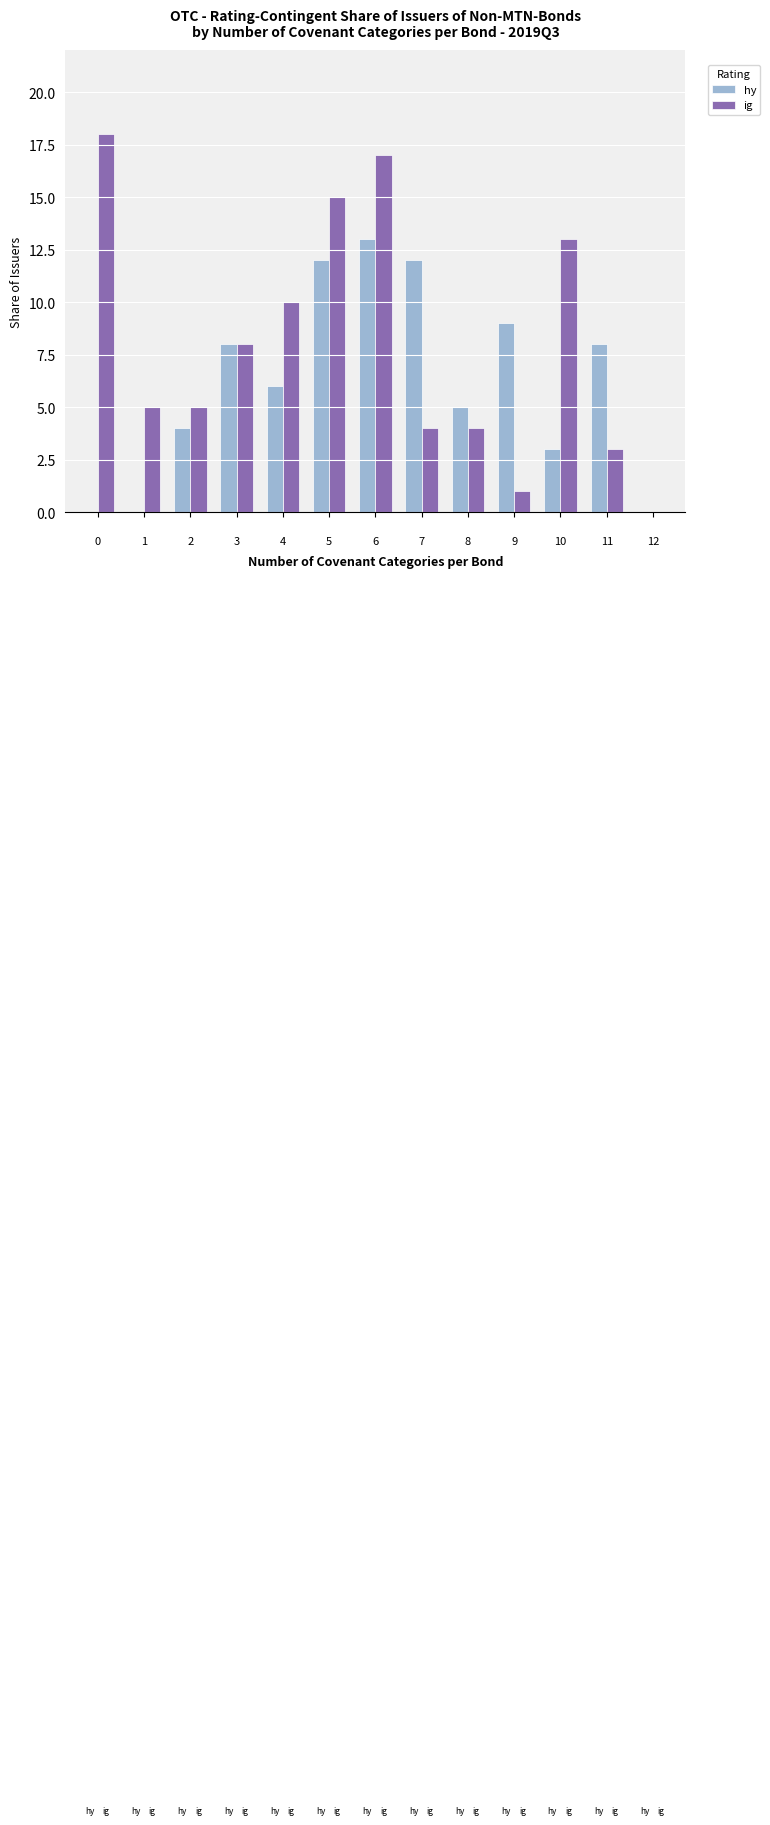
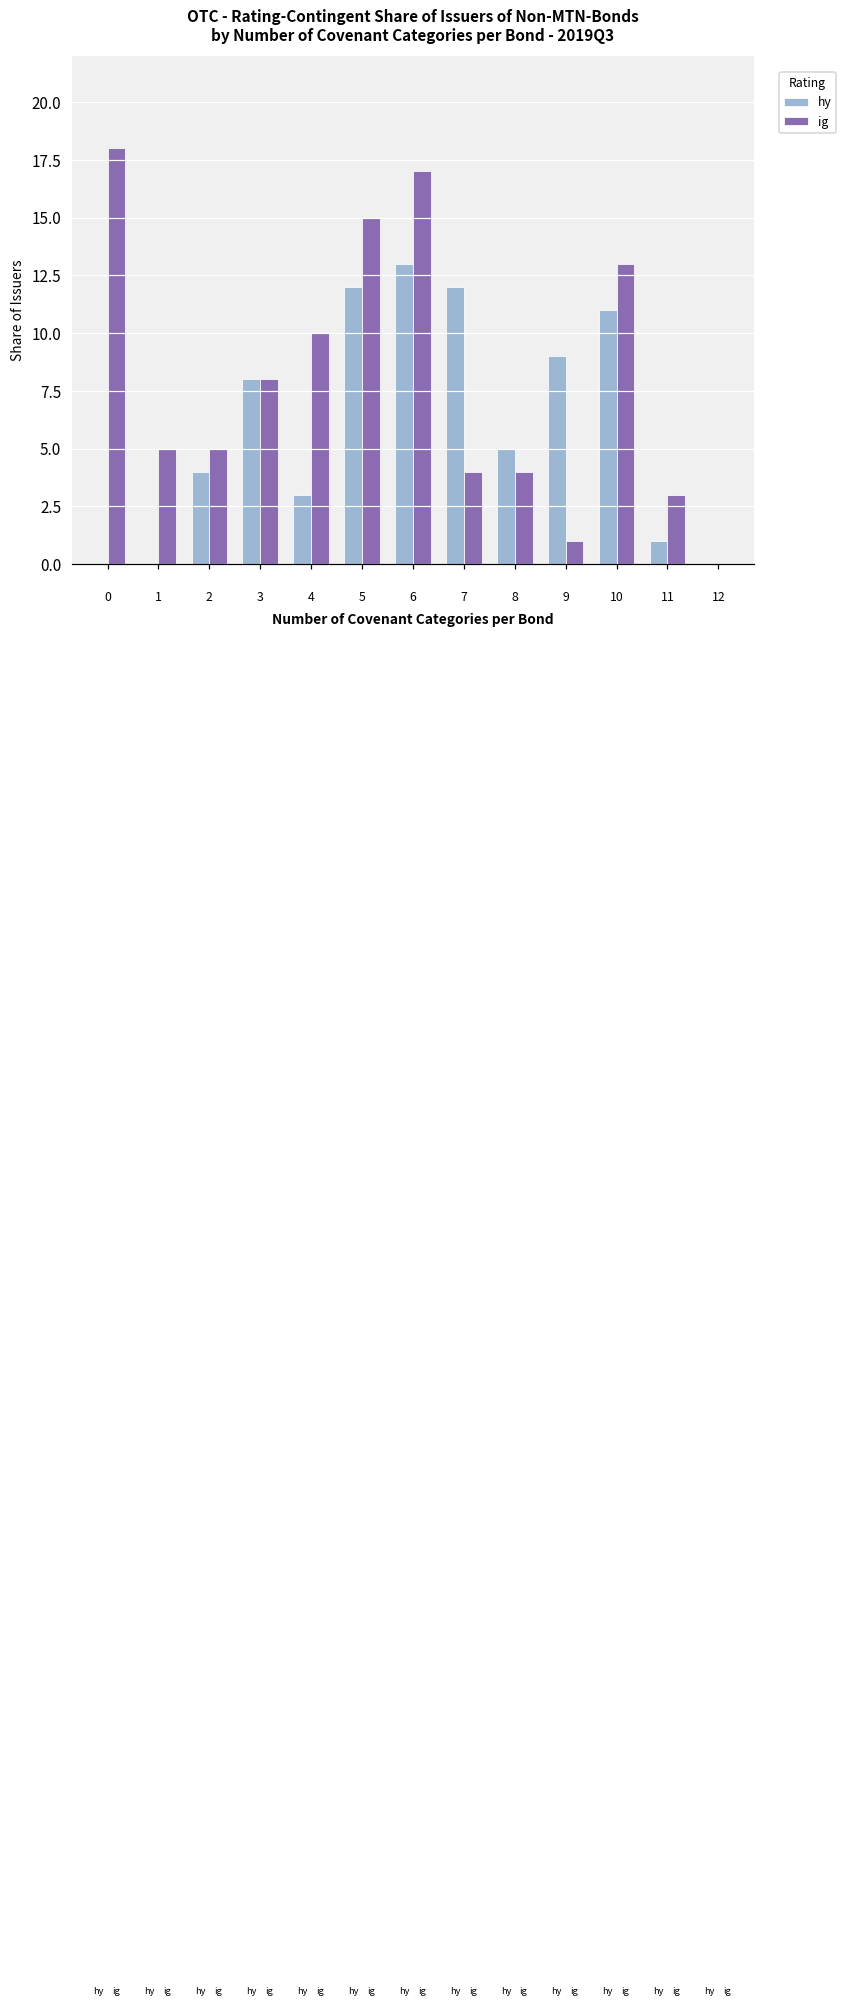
hy, 4: 6 -> 3
hy, 10: 3 -> 11
hy, 11: 8 -> 1
